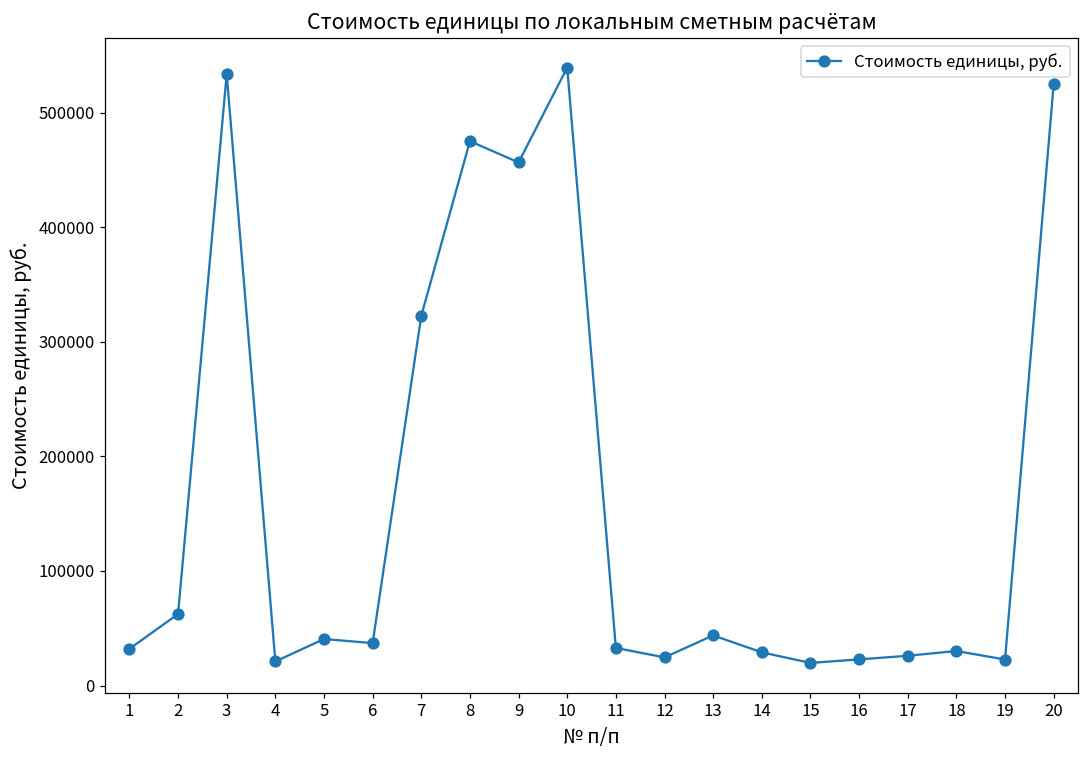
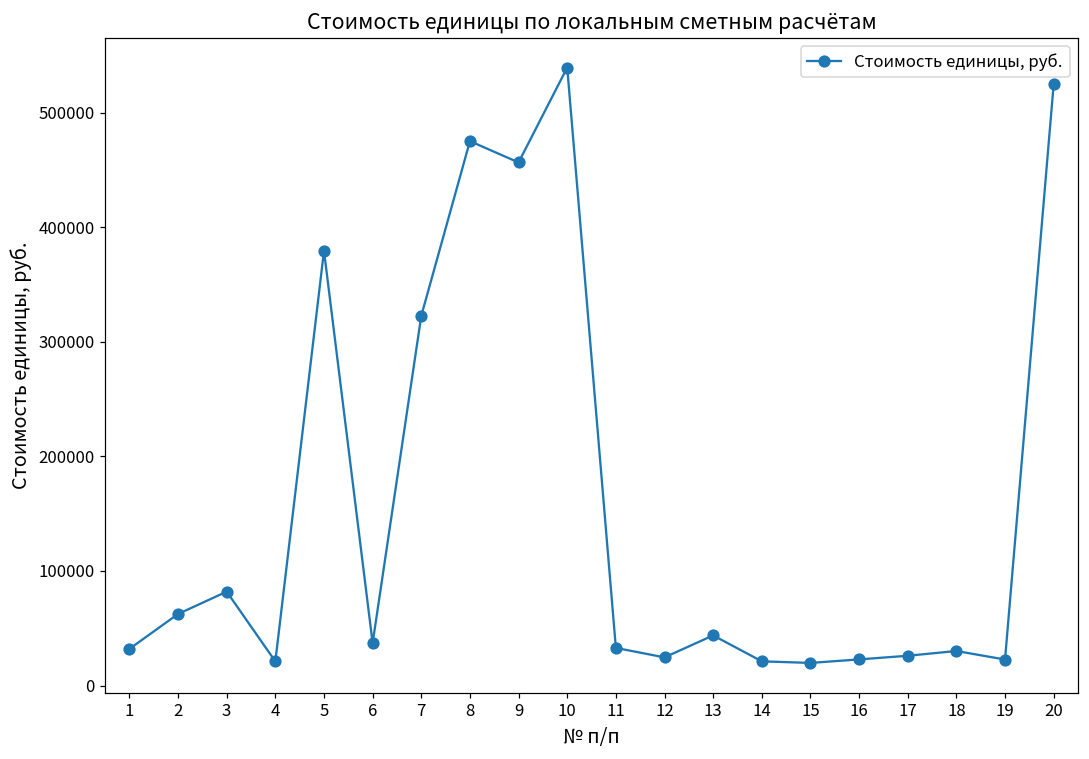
3: 534000 -> 82000
5: 41000 -> 380000
14: 29000 -> 21000
